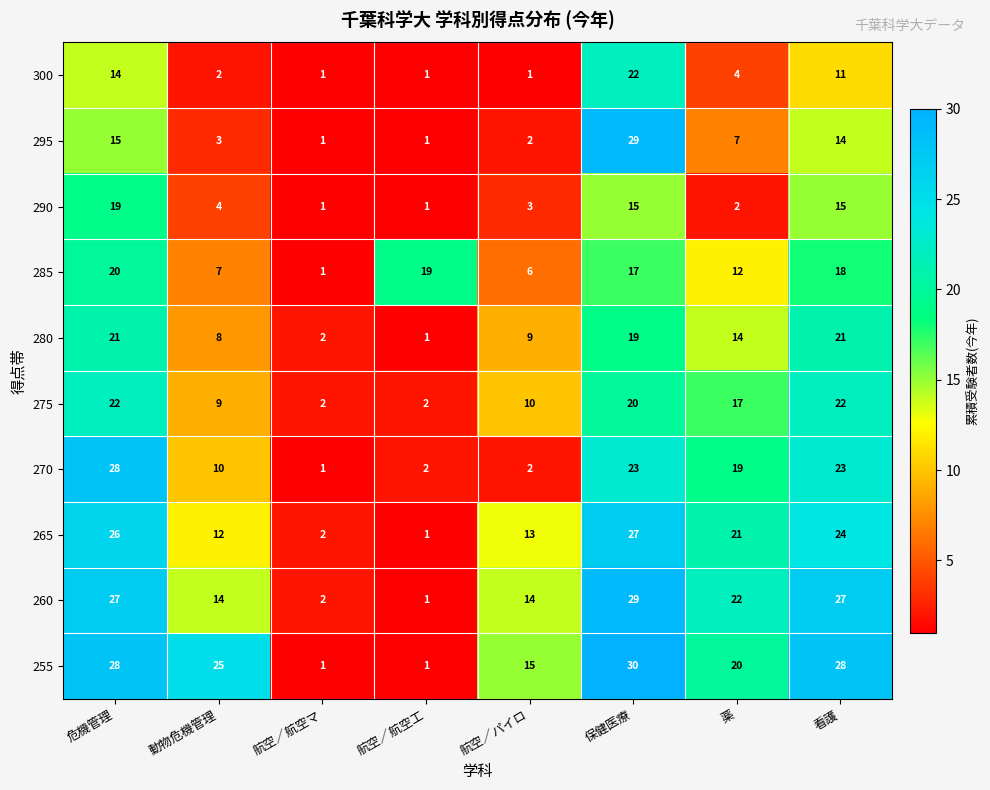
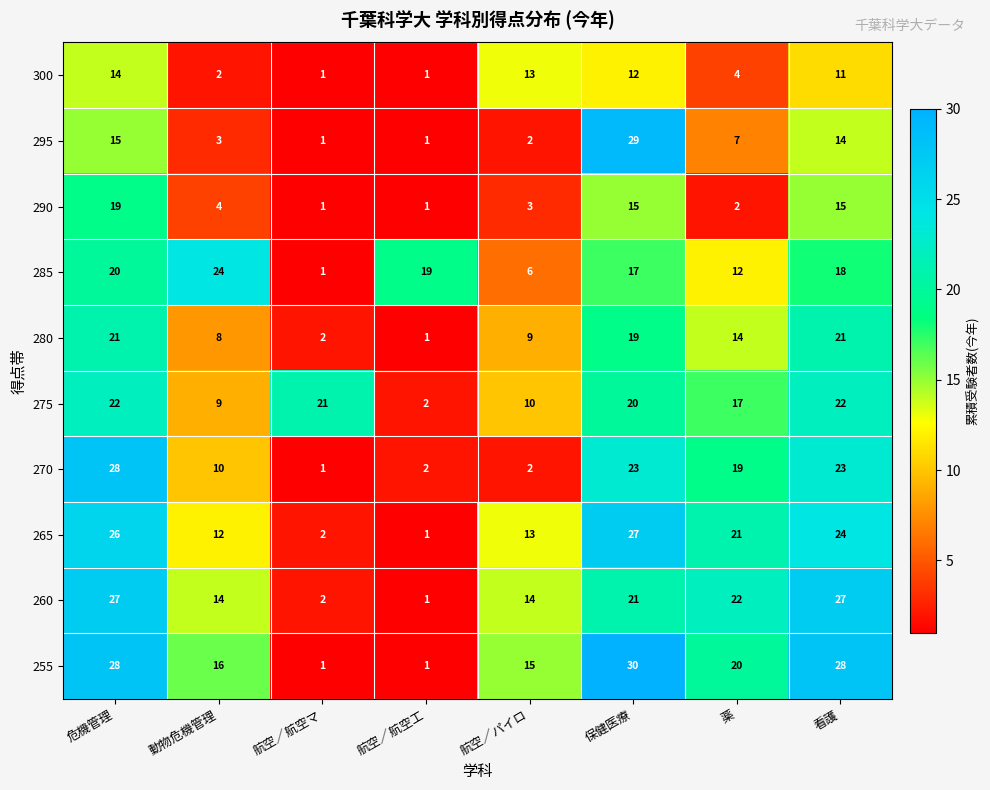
300, 航空／パイロ: 1 -> 13
300, 保健医療: 22 -> 12
285, 動物危機管理: 7 -> 24
275, 航空／航空マ: 2 -> 21
260, 保健医療: 29 -> 21
255, 動物危機管理: 25 -> 16
